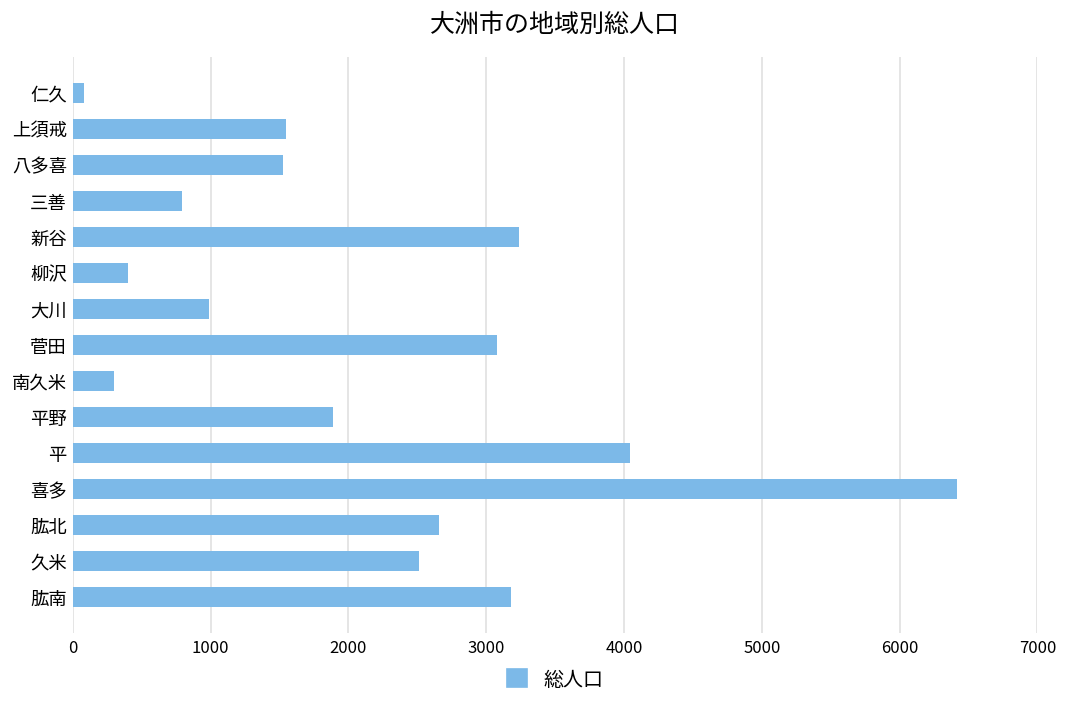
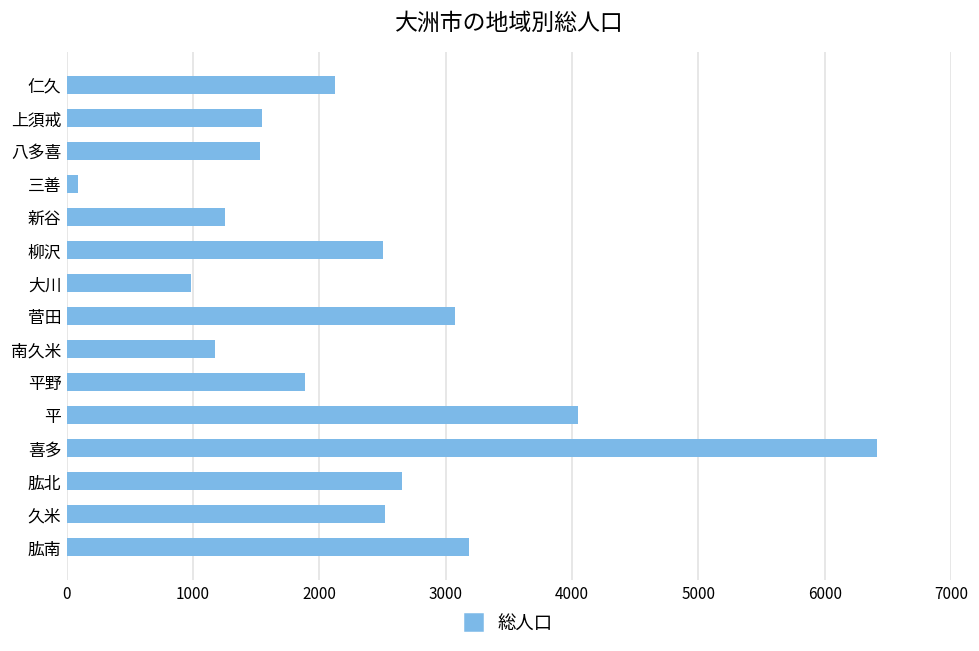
仁久: 80 -> 2130
三善: 790 -> 90
新谷: 3240 -> 1250
柳沢: 400 -> 2500
南久米: 300 -> 1170
